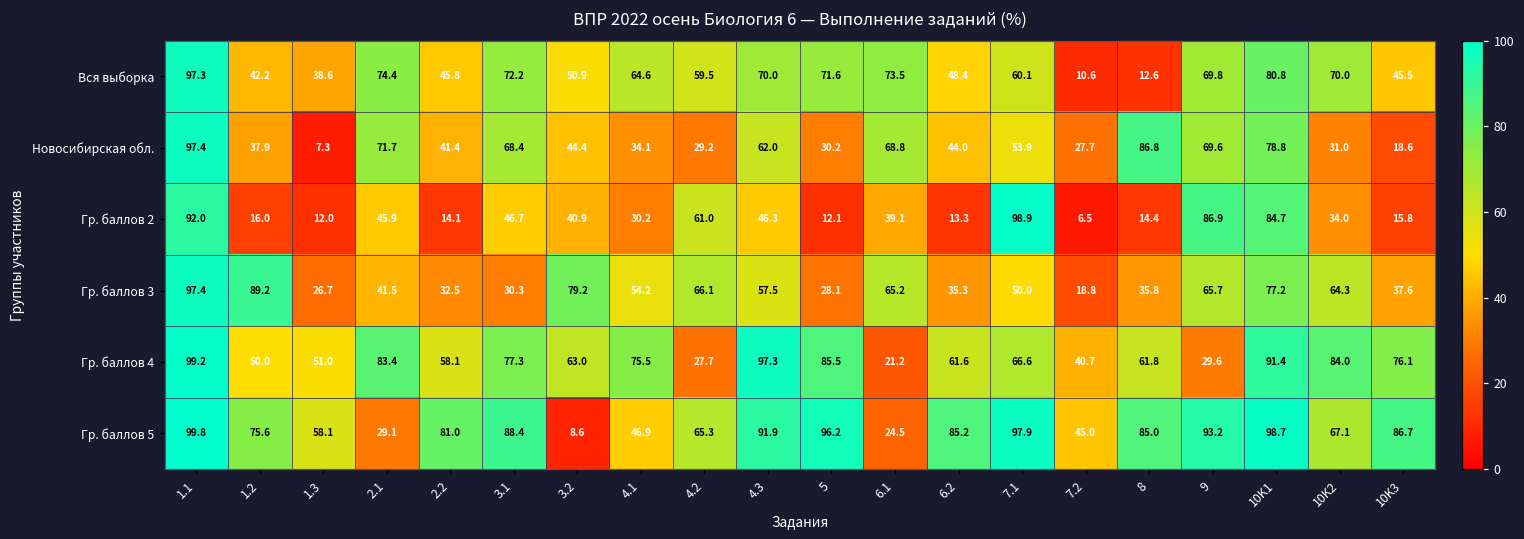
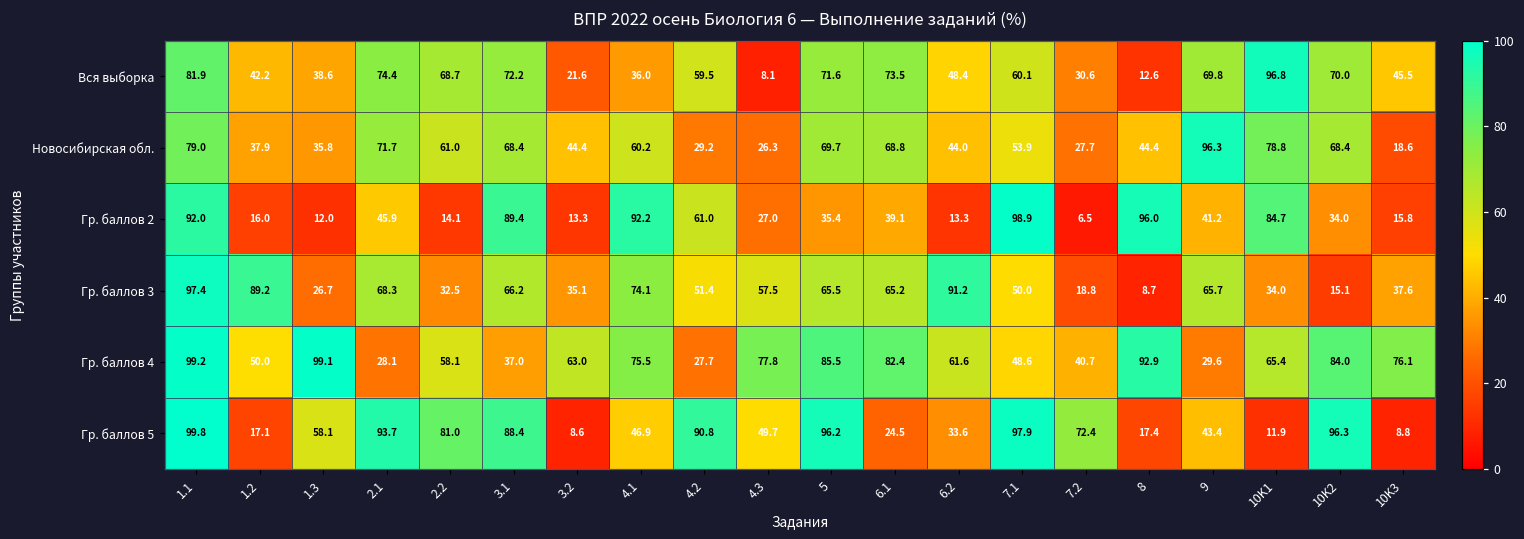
Вся выборка, 1.1: 97.3 -> 81.9
Вся выборка, 2.2: 45.8 -> 68.7
Вся выборка, 3.2: 50.9 -> 21.6
Вся выборка, 4.1: 64.6 -> 36.0
Вся выборка, 4.3: 70.0 -> 8.1
Вся выборка, 7.2: 10.6 -> 30.6
Вся выборка, 10K1: 80.8 -> 96.8
Новосибирская обл., 1.1: 97.4 -> 79.0
Новосибирская обл., 1.3: 7.3 -> 35.8
Новосибирская обл., 2.2: 41.4 -> 61.0
Новосибирская обл., 4.1: 34.1 -> 60.2
Новосибирская обл., 4.3: 62.0 -> 26.3
Новосибирская обл., 5: 30.2 -> 69.7
Новосибирская обл., 8: 86.8 -> 44.4
Новосибирская обл., 9: 69.6 -> 96.3
Новосибирская обл., 10K2: 31.0 -> 68.4
Гр. баллов 2, 3.1: 46.7 -> 89.4
Гр. баллов 2, 3.2: 40.9 -> 13.3
Гр. баллов 2, 4.1: 30.2 -> 92.2
Гр. баллов 2, 4.3: 46.3 -> 27.0
Гр. баллов 2, 5: 12.1 -> 35.4
Гр. баллов 2, 8: 14.4 -> 96.0
Гр. баллов 2, 9: 86.9 -> 41.2
Гр. баллов 3, 2.1: 41.5 -> 68.3
Гр. баллов 3, 3.1: 30.3 -> 66.2
Гр. баллов 3, 3.2: 79.2 -> 35.1
Гр. баллов 3, 4.1: 54.2 -> 74.1
Гр. баллов 3, 4.2: 66.1 -> 51.4
Гр. баллов 3, 5: 28.1 -> 65.5
Гр. баллов 3, 6.2: 35.3 -> 91.2
Гр. баллов 3, 8: 35.8 -> 8.7
Гр. баллов 3, 10K1: 77.2 -> 34.0
Гр. баллов 3, 10K2: 64.3 -> 15.1
Гр. баллов 4, 1.3: 51.0 -> 99.1
Гр. баллов 4, 2.1: 83.4 -> 28.1
Гр. баллов 4, 3.1: 77.3 -> 37.0
Гр. баллов 4, 4.3: 97.3 -> 77.8
Гр. баллов 4, 6.1: 21.2 -> 82.4
Гр. баллов 4, 7.1: 66.6 -> 48.6
Гр. баллов 4, 8: 61.8 -> 92.9
Гр. баллов 4, 10K1: 91.4 -> 65.4
Гр. баллов 5, 1.2: 75.6 -> 17.1
Гр. баллов 5, 2.1: 29.1 -> 93.7
Гр. баллов 5, 4.2: 65.3 -> 90.8
Гр. баллов 5, 4.3: 91.9 -> 49.7
Гр. баллов 5, 6.2: 85.2 -> 33.6
Гр. баллов 5, 7.2: 45.0 -> 72.4
Гр. баллов 5, 8: 85.0 -> 17.4
Гр. баллов 5, 9: 93.2 -> 43.4
Гр. баллов 5, 10K1: 98.7 -> 11.9
Гр. баллов 5, 10K2: 67.1 -> 96.3
Гр. баллов 5, 10K3: 86.7 -> 8.8
